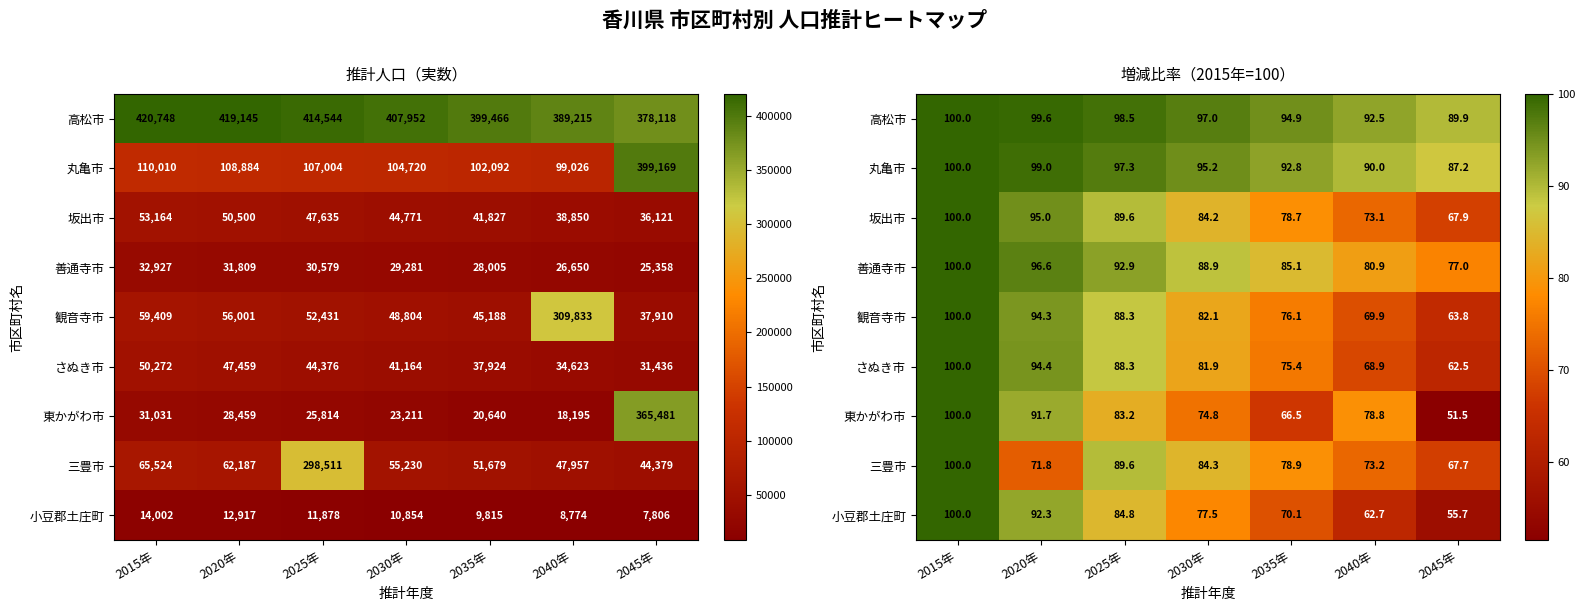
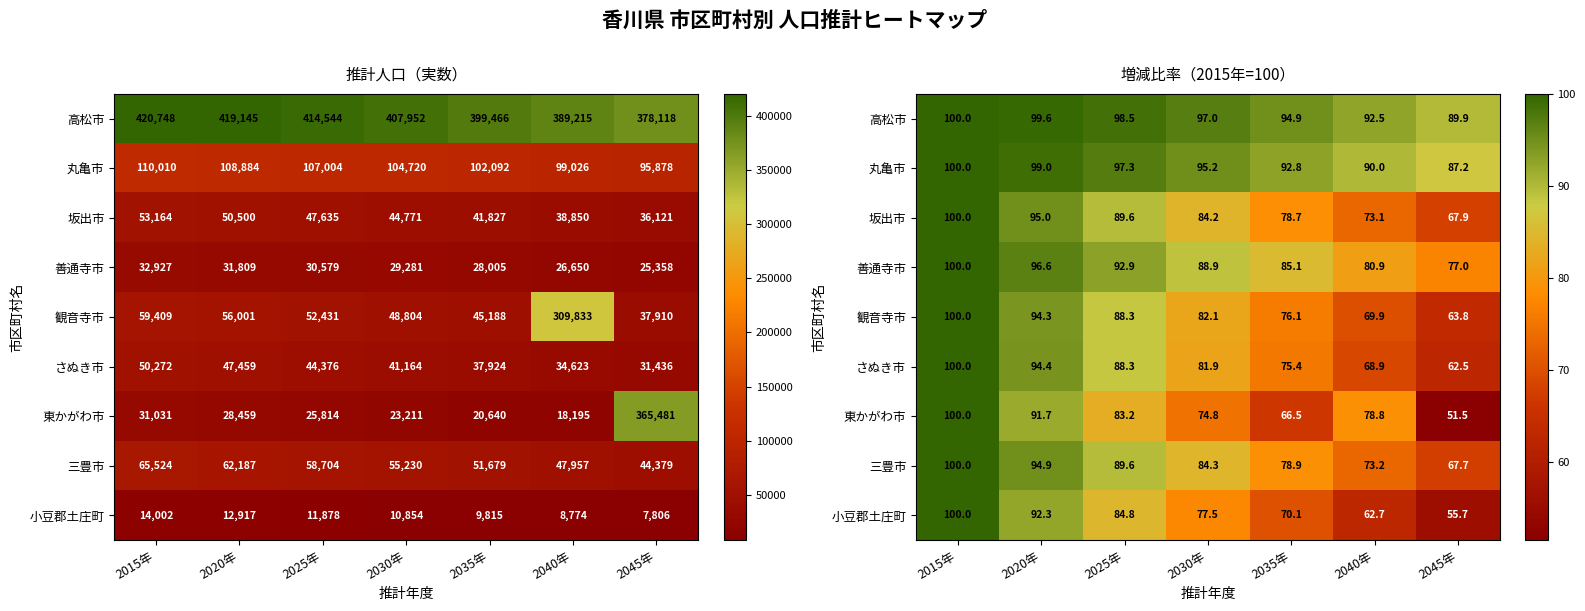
推計人口（実数）, 丸亀市, 2045年: 399,169 -> 95,878
推計人口（実数）, 三豊市, 2025年: 298,511 -> 58,704
増減比率（2015年=100）, 三豊市, 2020年: 71.8 -> 94.9
